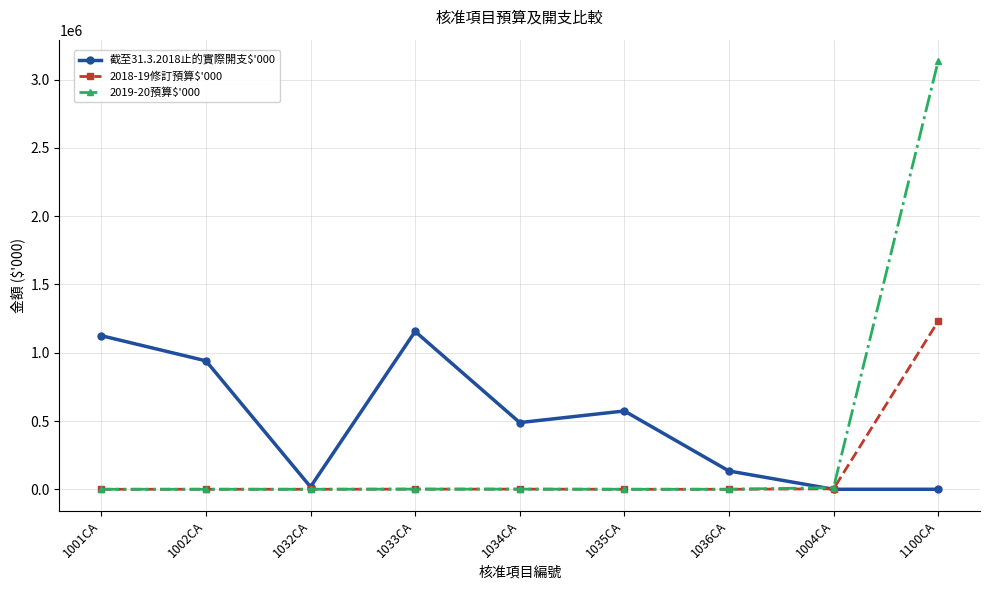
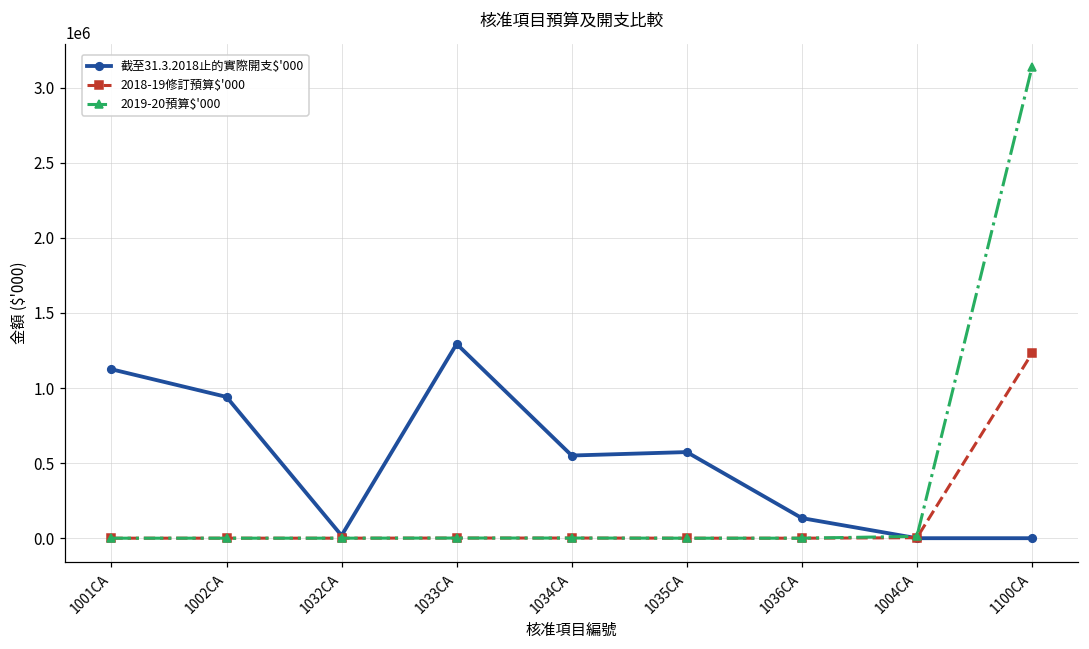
截至31.3.2018止的實際開支$'000, 1033CA: 1160000 -> 1290000
截至31.3.2018止的實際開支$'000, 1034CA: 490000 -> 550000
